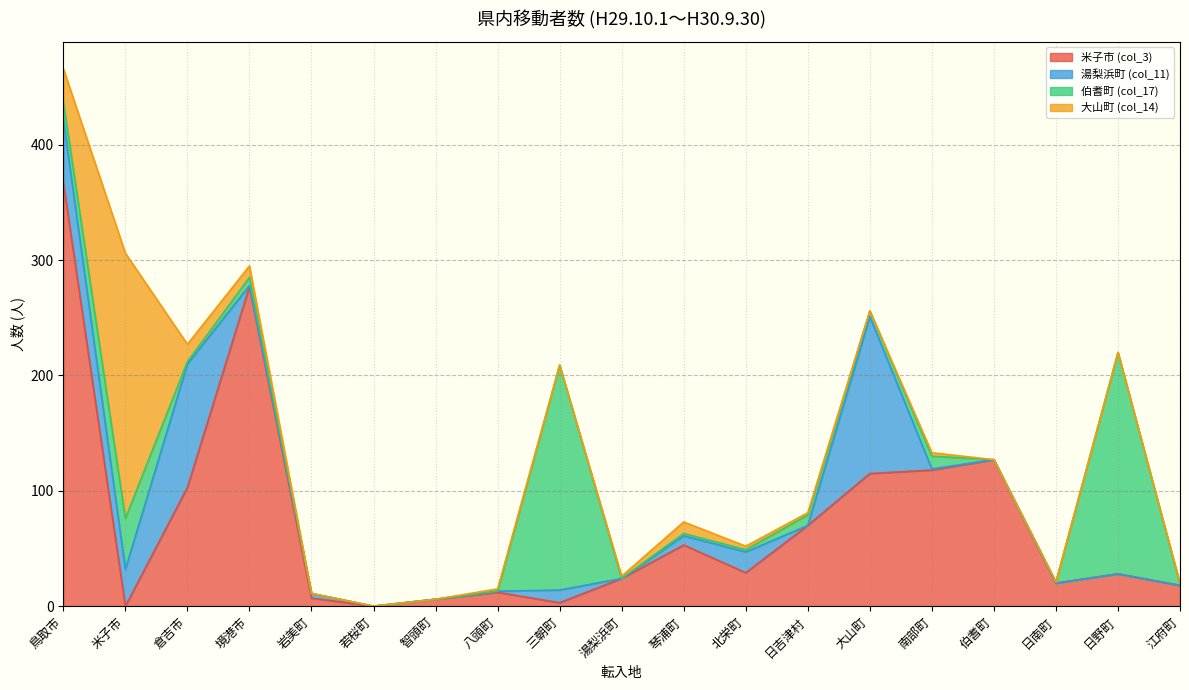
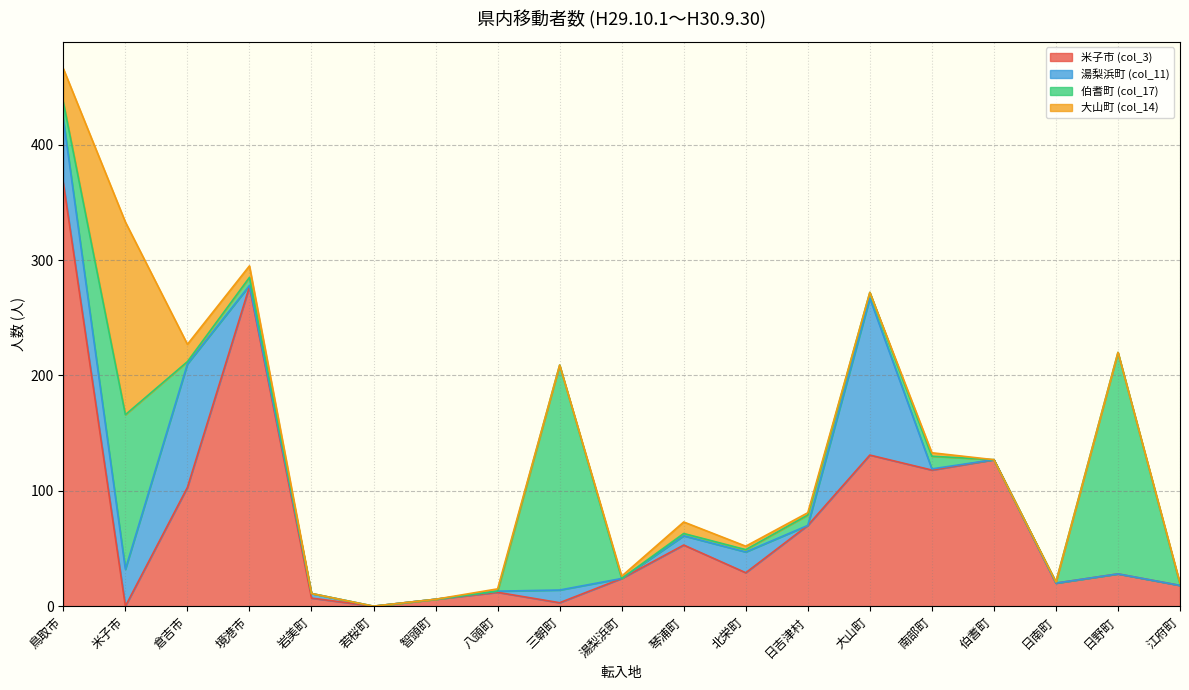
伯耆町 (col_17), 米子市: 44 -> 134
大山町 (col_14), 米子市: 230 -> 167
米子市 (col_3), 大山町: 115 -> 131
